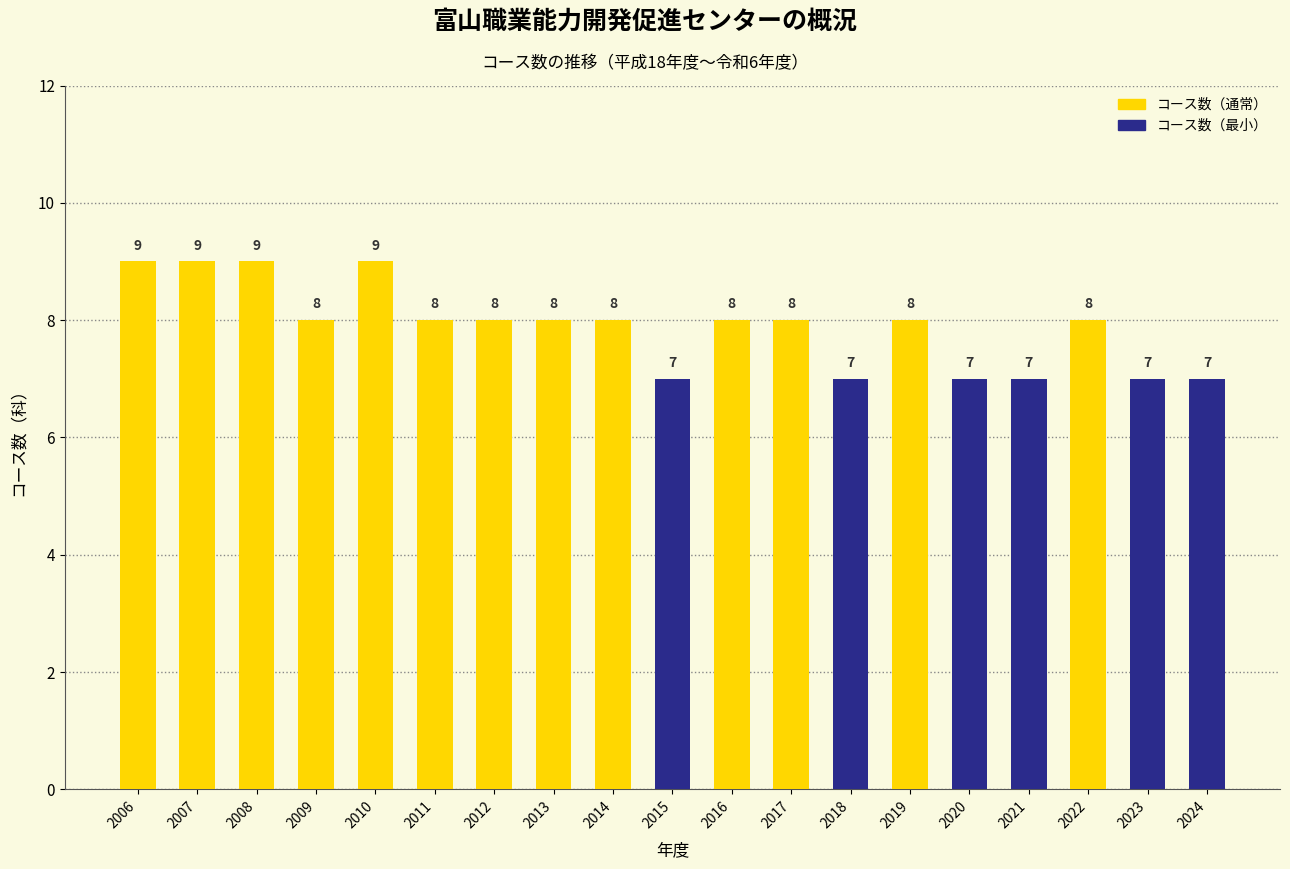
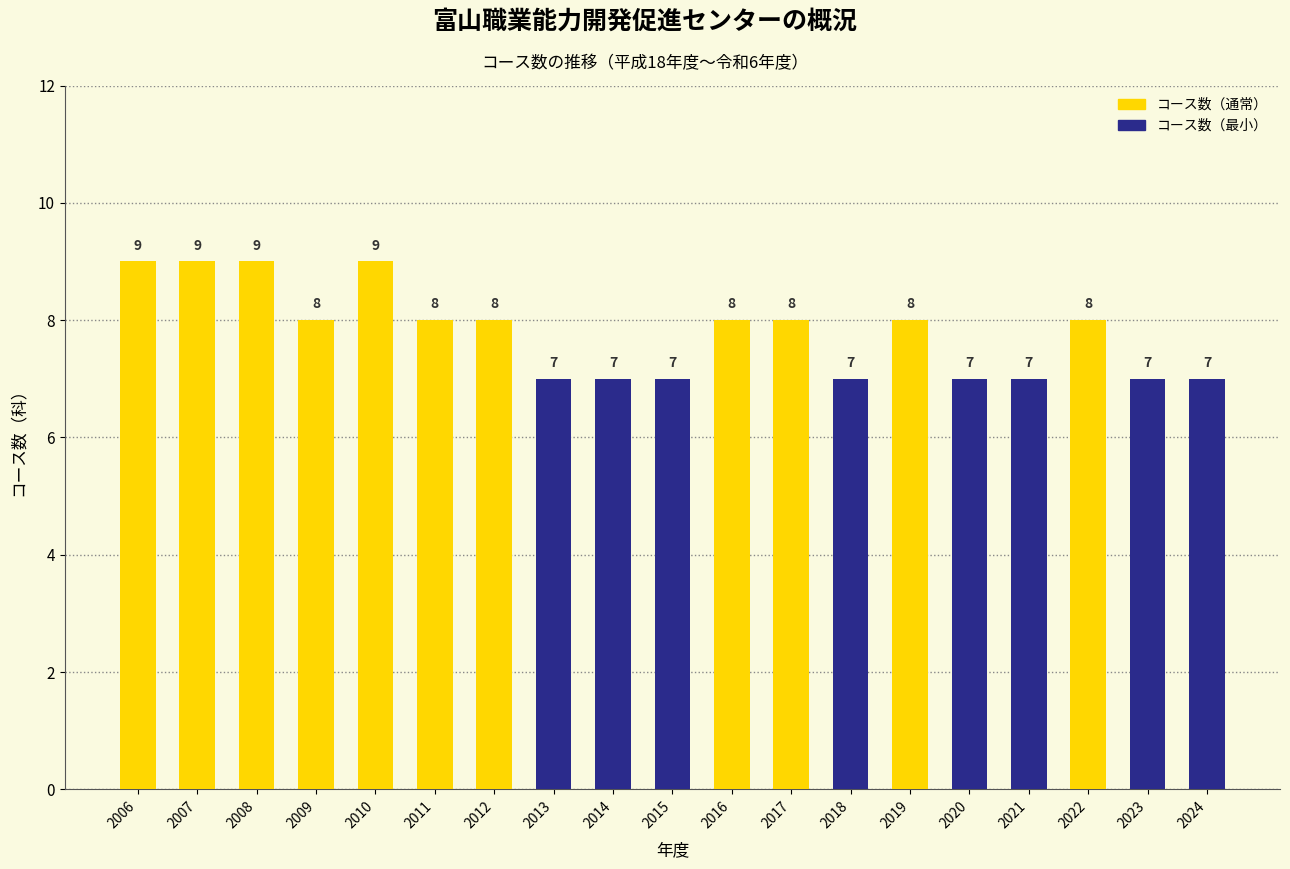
2013: 8 -> 7
2014: 8 -> 7
